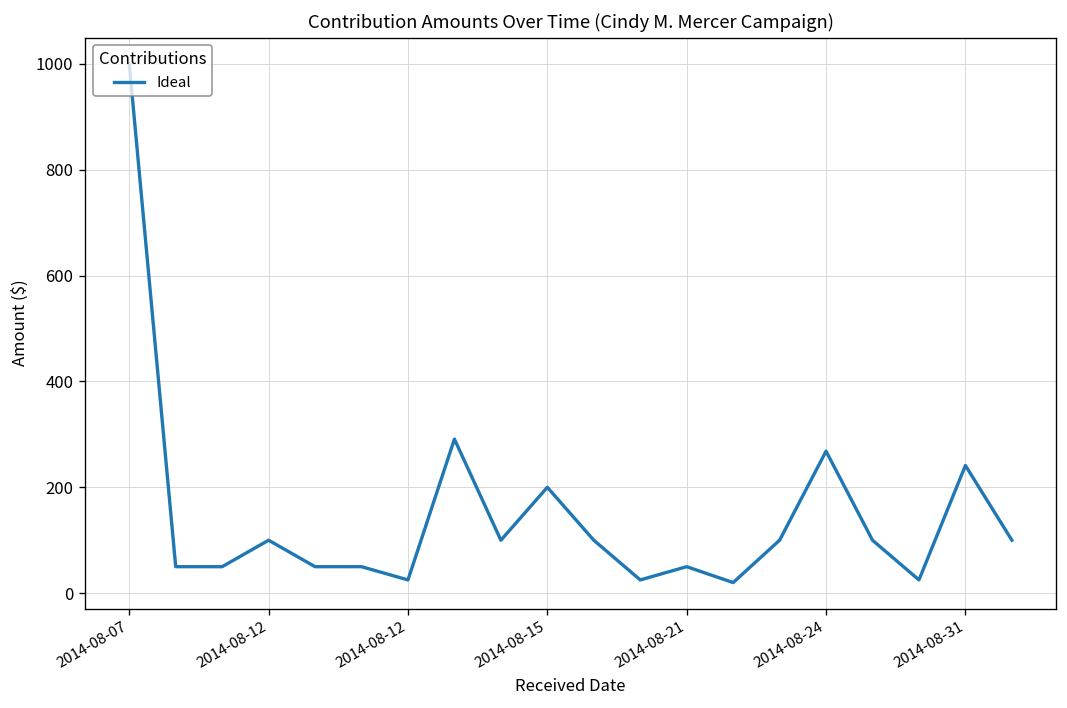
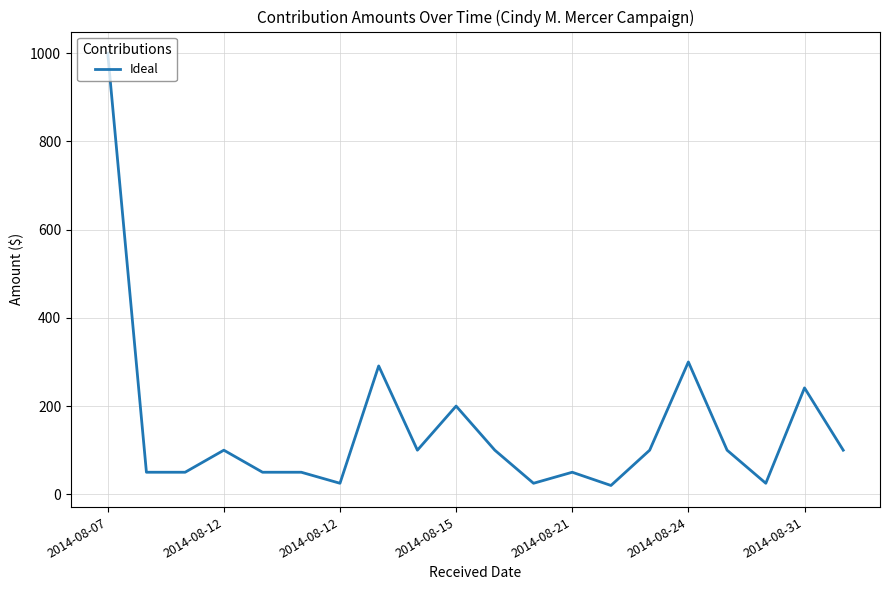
2014-08-24: 270 -> 300
